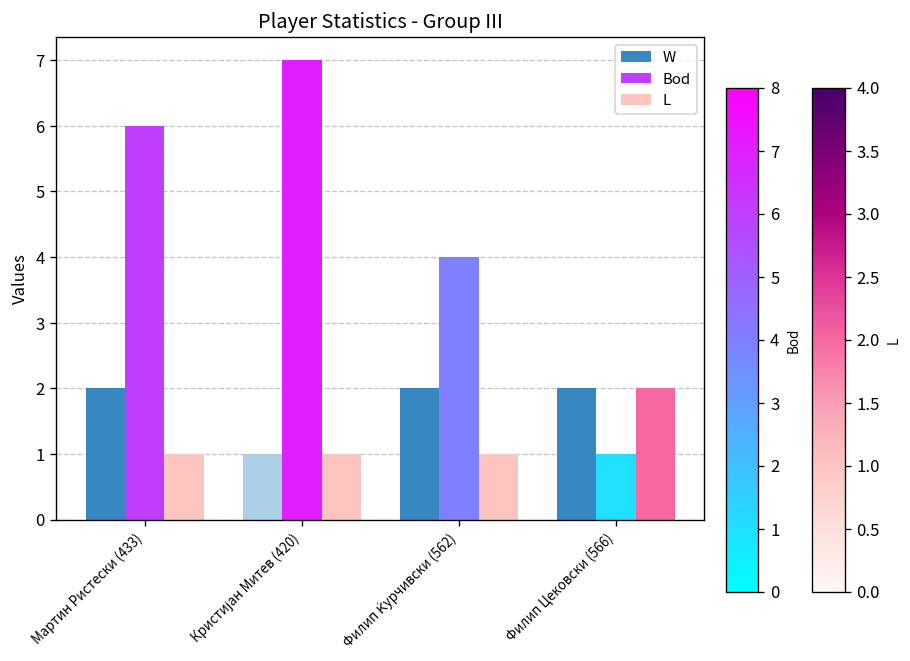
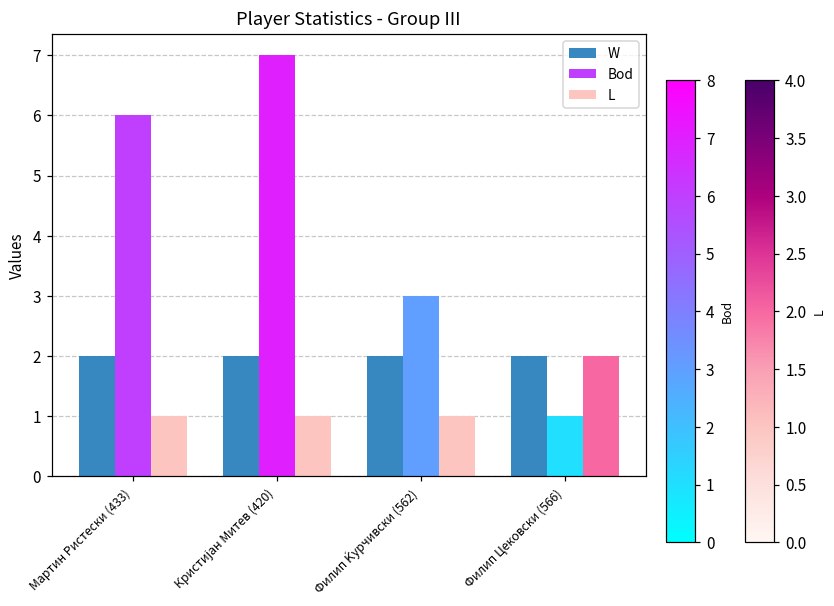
W, Кристијан Митев (420): 1 -> 2
Bod, Филип Ќурчивски (562): 4 -> 3
